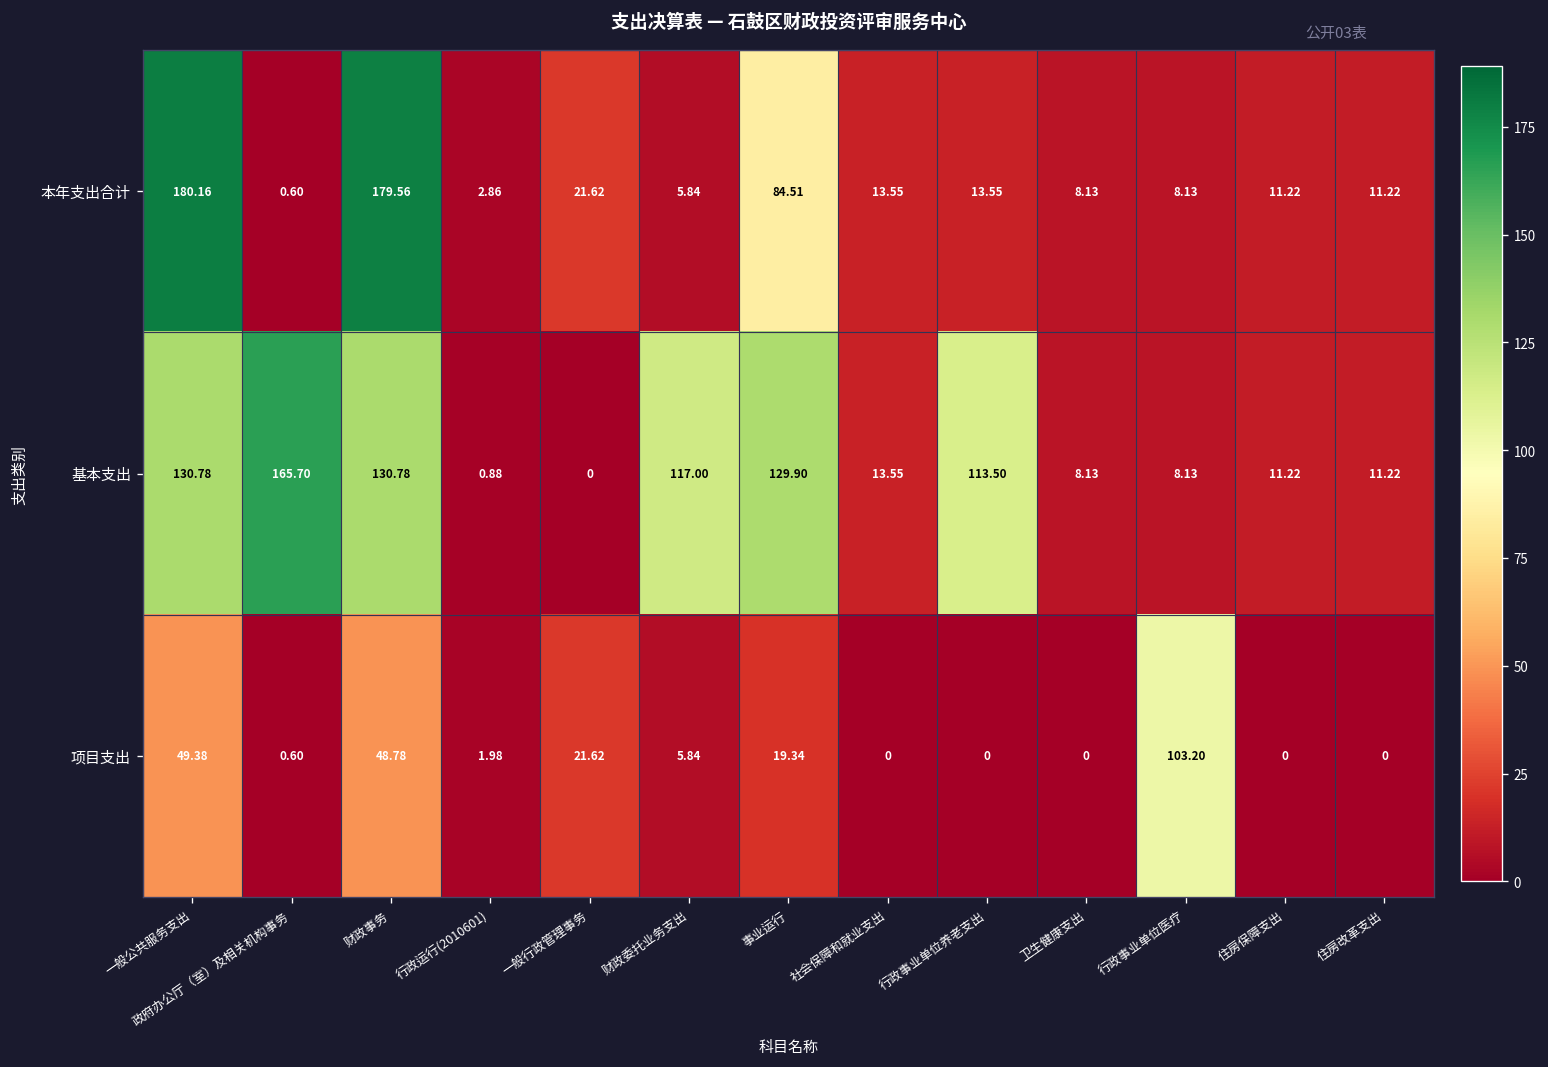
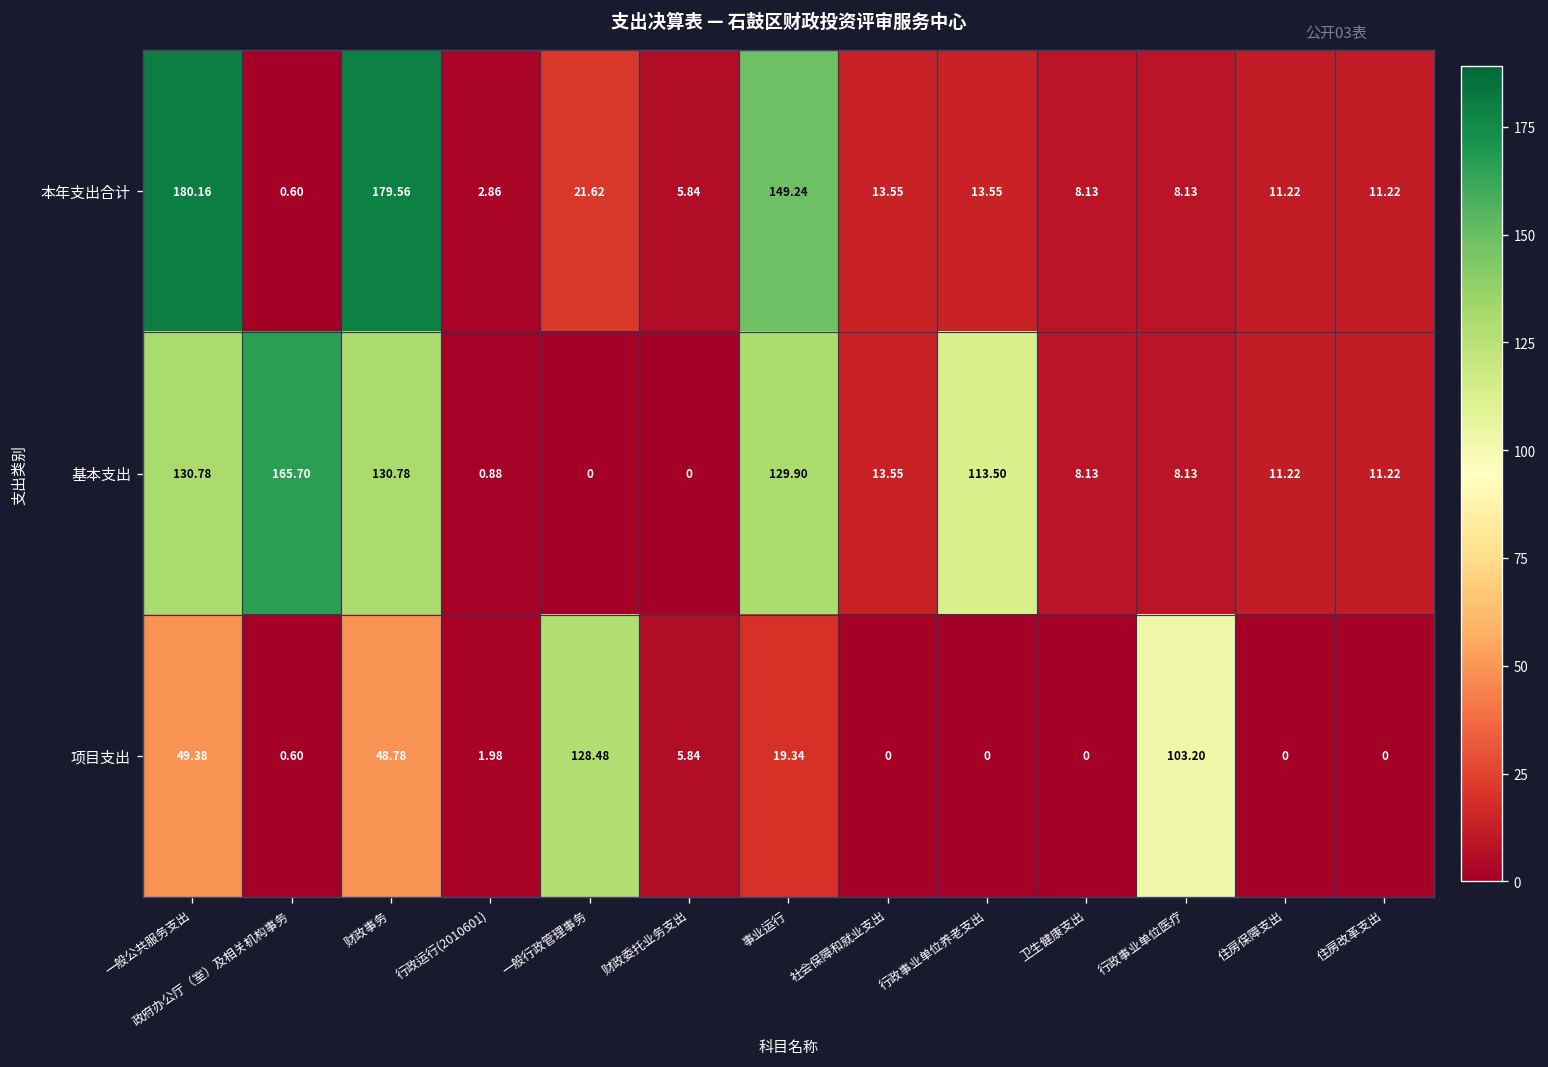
本年支出合计, 事业运行: 84.51 -> 149.24
基本支出, 财政委托业务支出: 117.00 -> 0
项目支出, 一般行政管理事务: 21.62 -> 128.48
